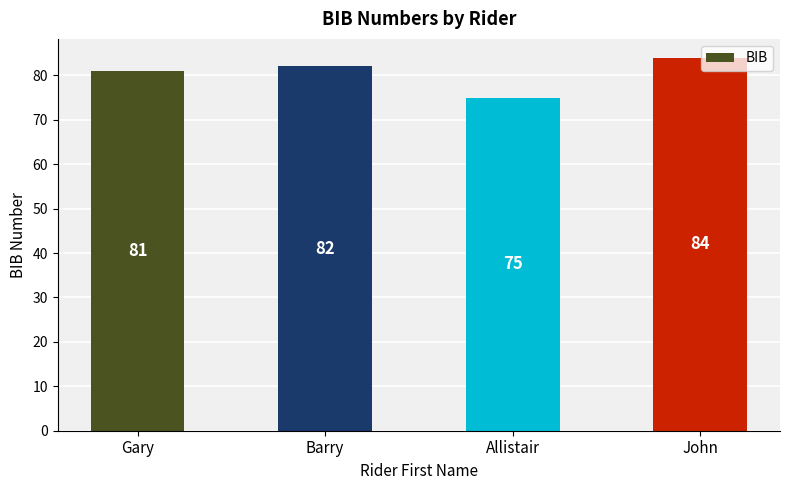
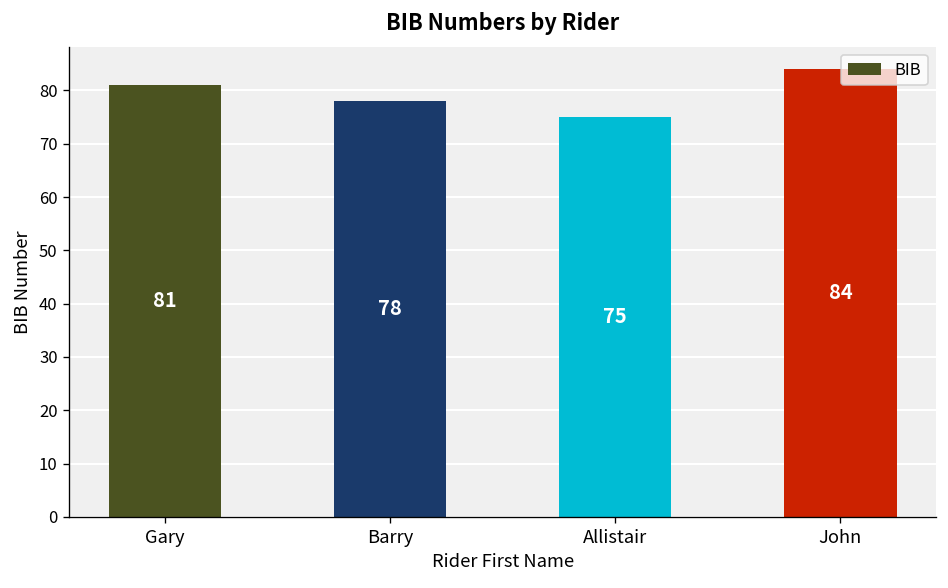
Barry: 82 -> 78
